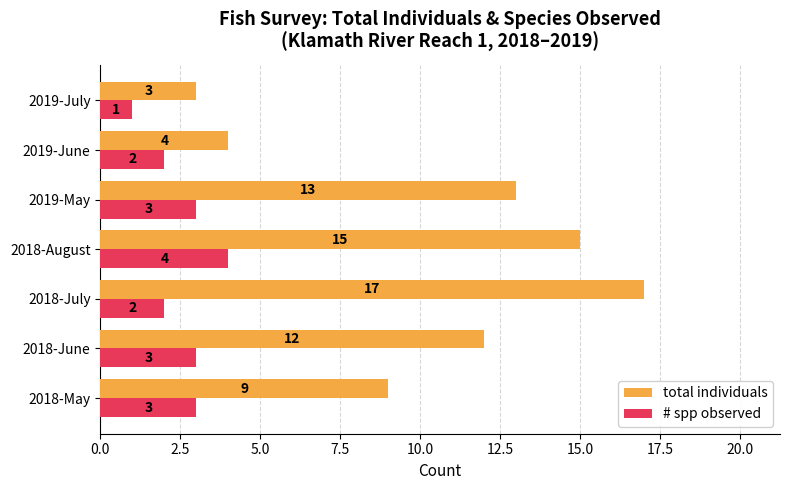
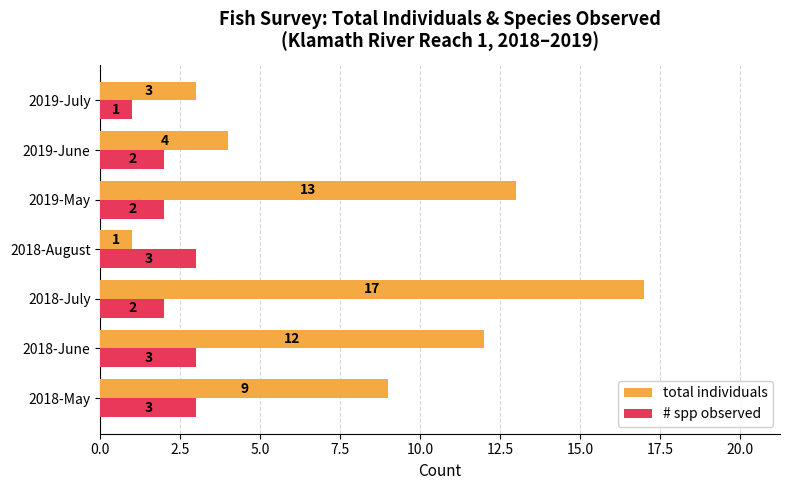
# spp observed, 2019-May: 3 -> 2
total individuals, 2018-August: 15 -> 1
# spp observed, 2018-August: 4 -> 3
